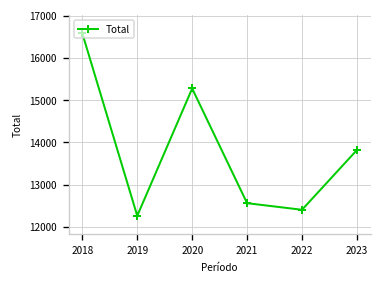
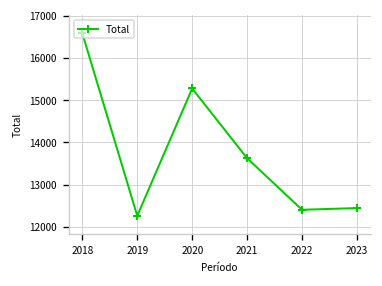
2021: 12600 -> 13600
2023: 13800 -> 12400
